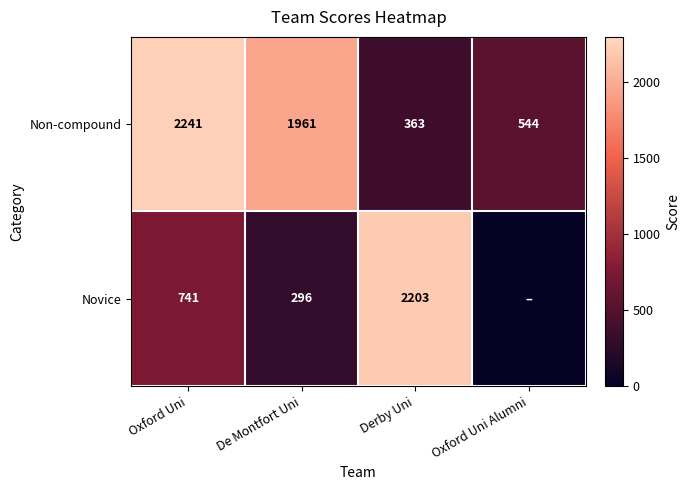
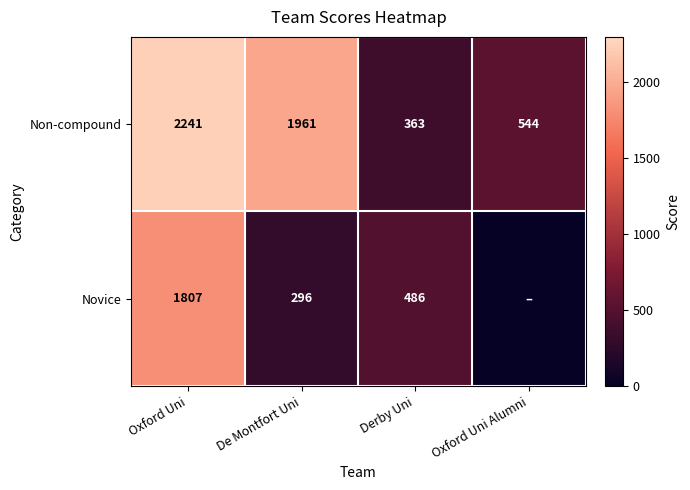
Novice, Oxford Uni: 741 -> 1807
Novice, Derby Uni: 2203 -> 486
